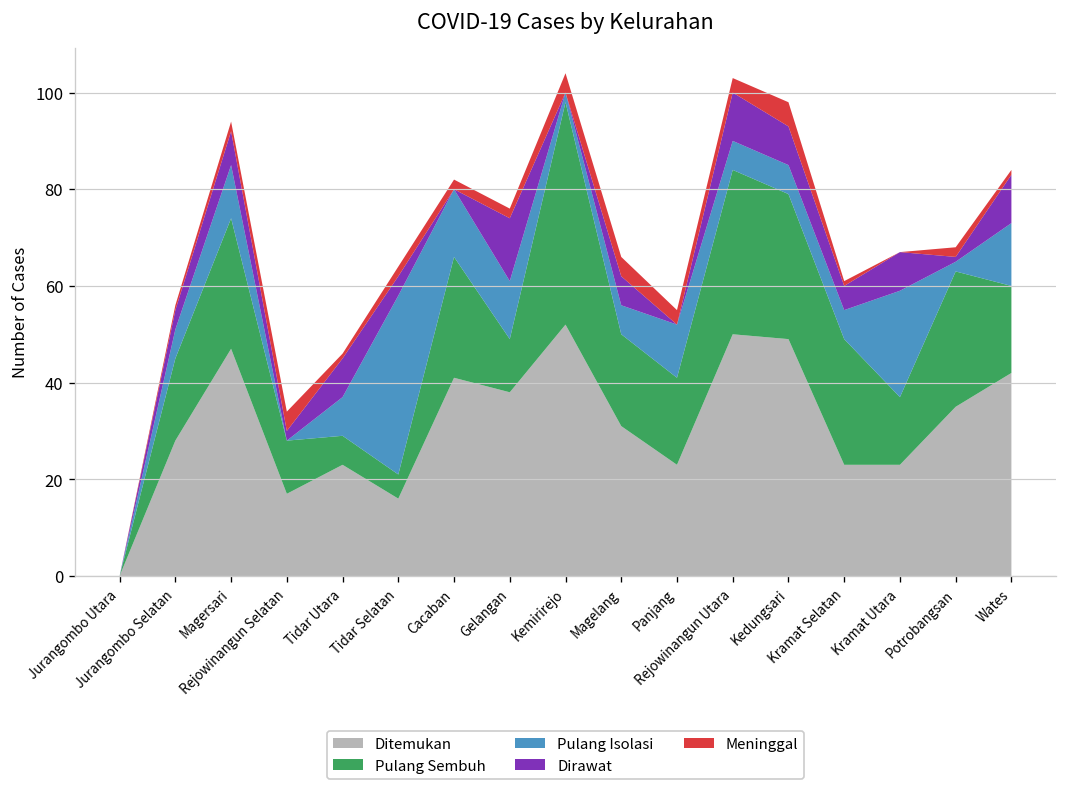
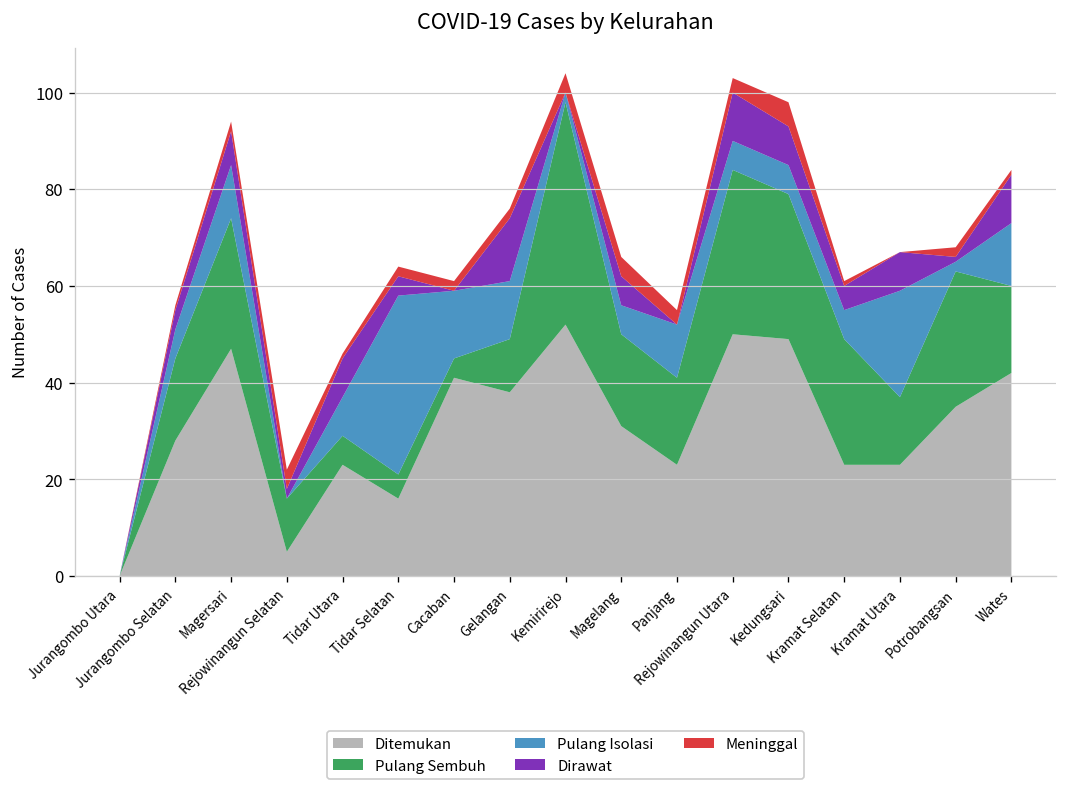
Ditemukan, Rejowinangun Selatan: 17 -> 5
Pulang Sembuh, Cacaban: 25 -> 4
